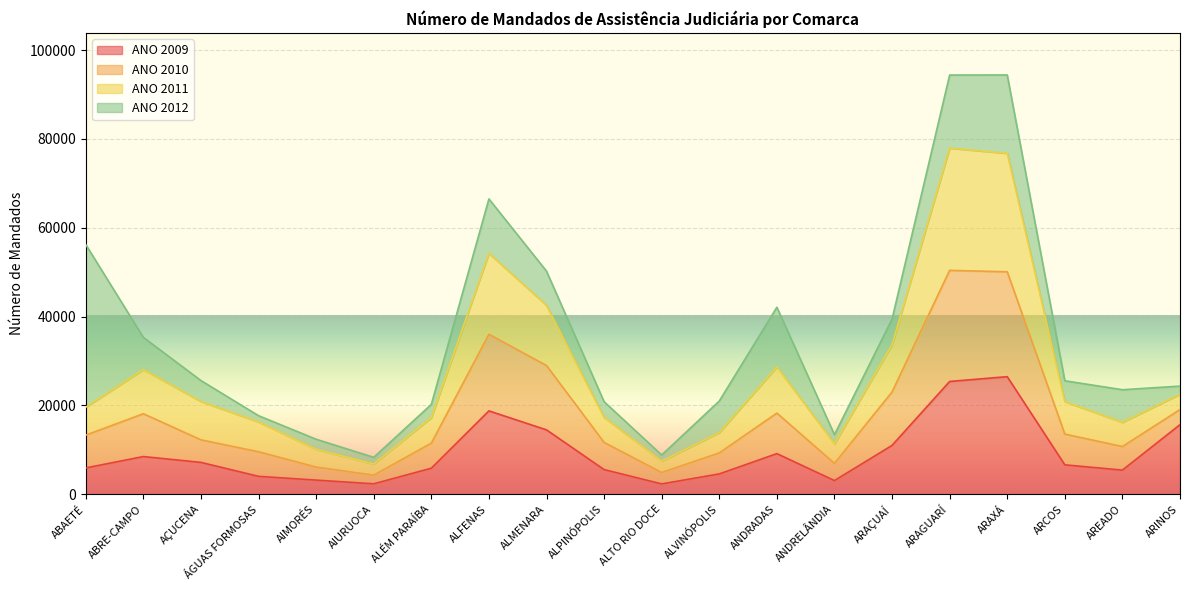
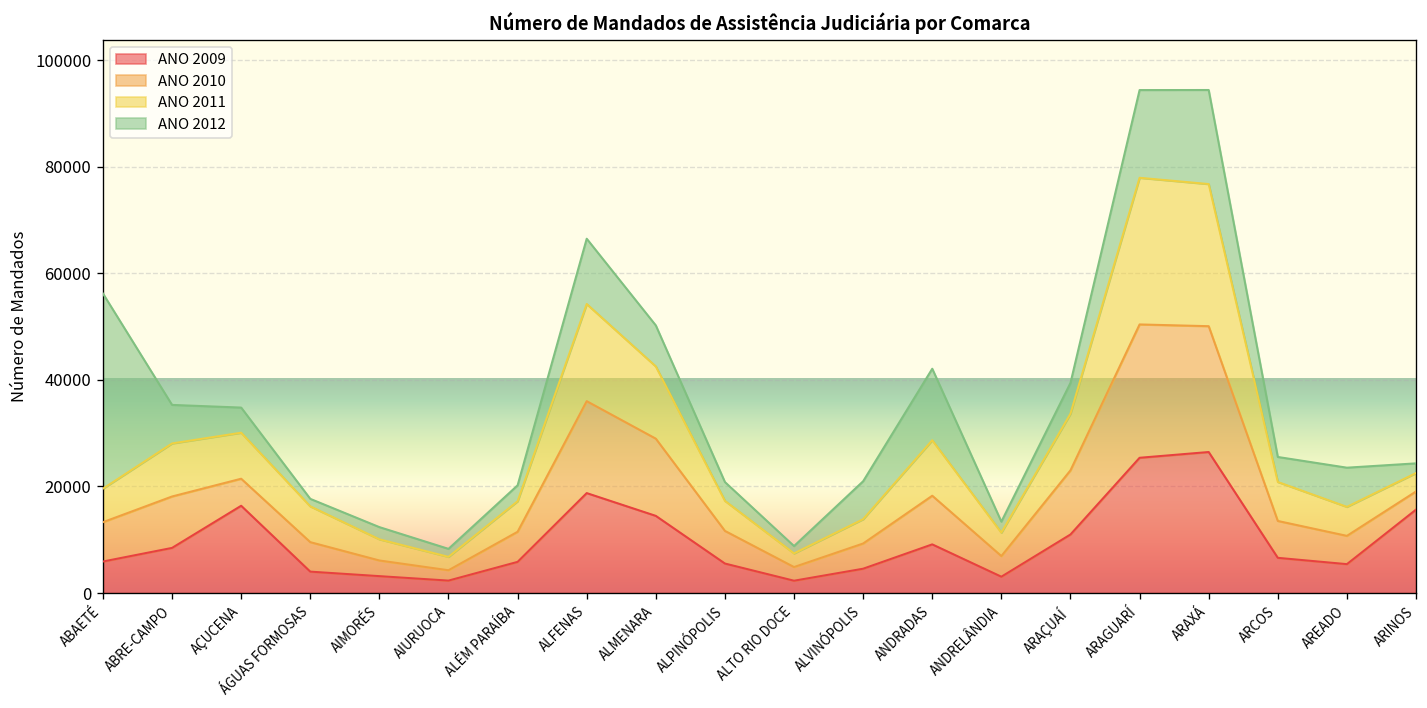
ANO 2009, AÇUCENA: 7000 -> 16000
